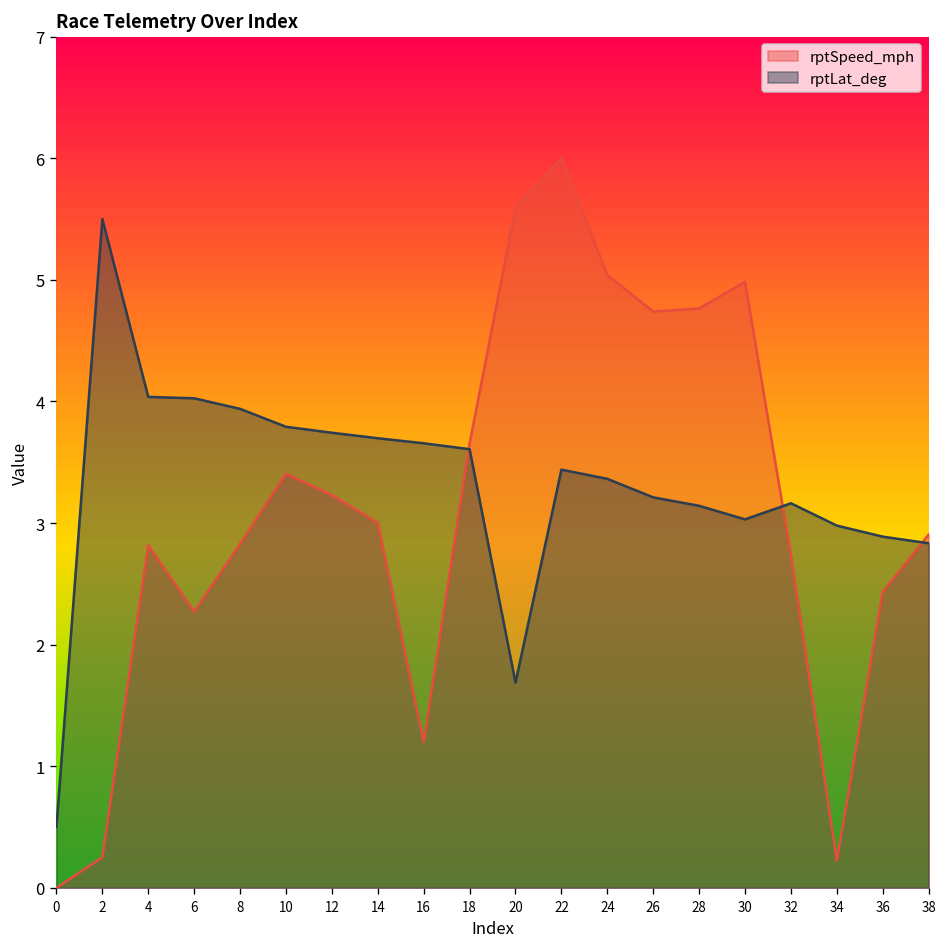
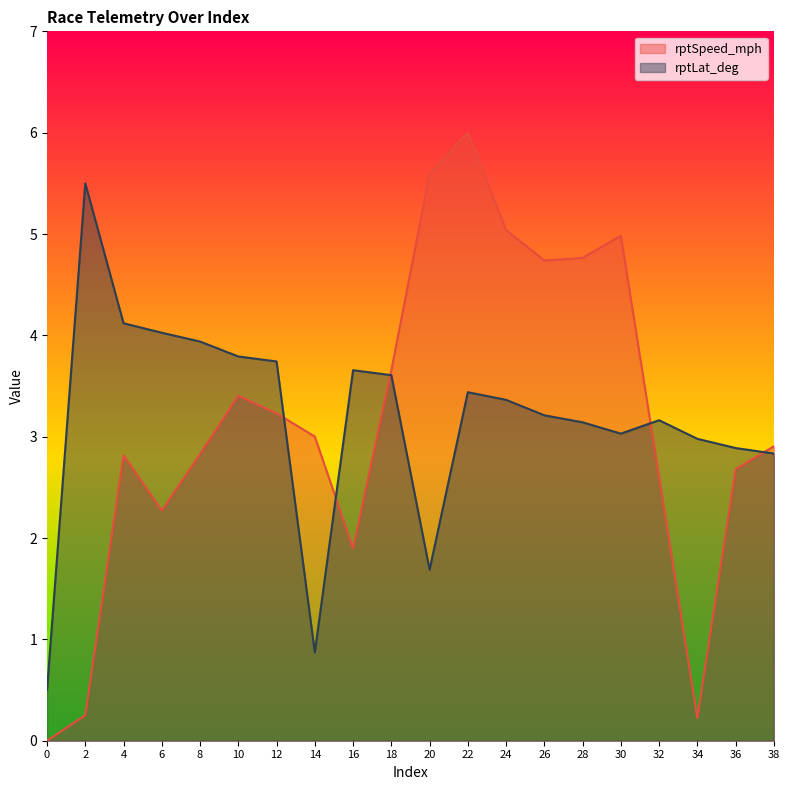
rptLat_deg, 4: 4.04 -> 4.12
rptLat_deg, 14: 3.70 -> 0.87
rptSpeed_mph, 16: 1.20 -> 1.90
rptSpeed_mph, 32: 2.73 -> 2.60
rptSpeed_mph, 36: 2.43 -> 2.68
